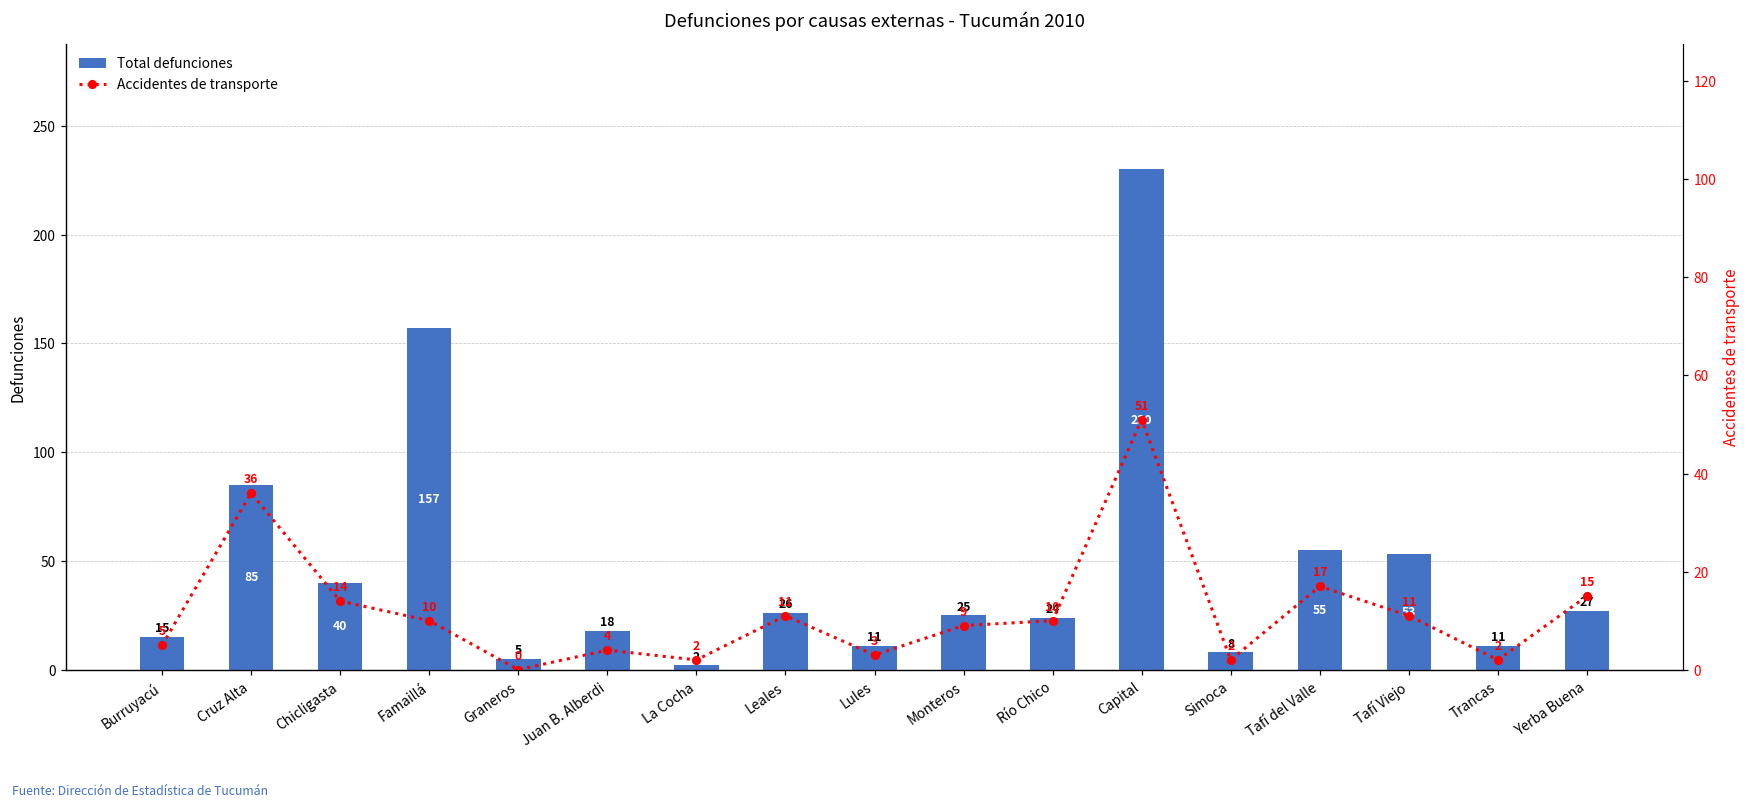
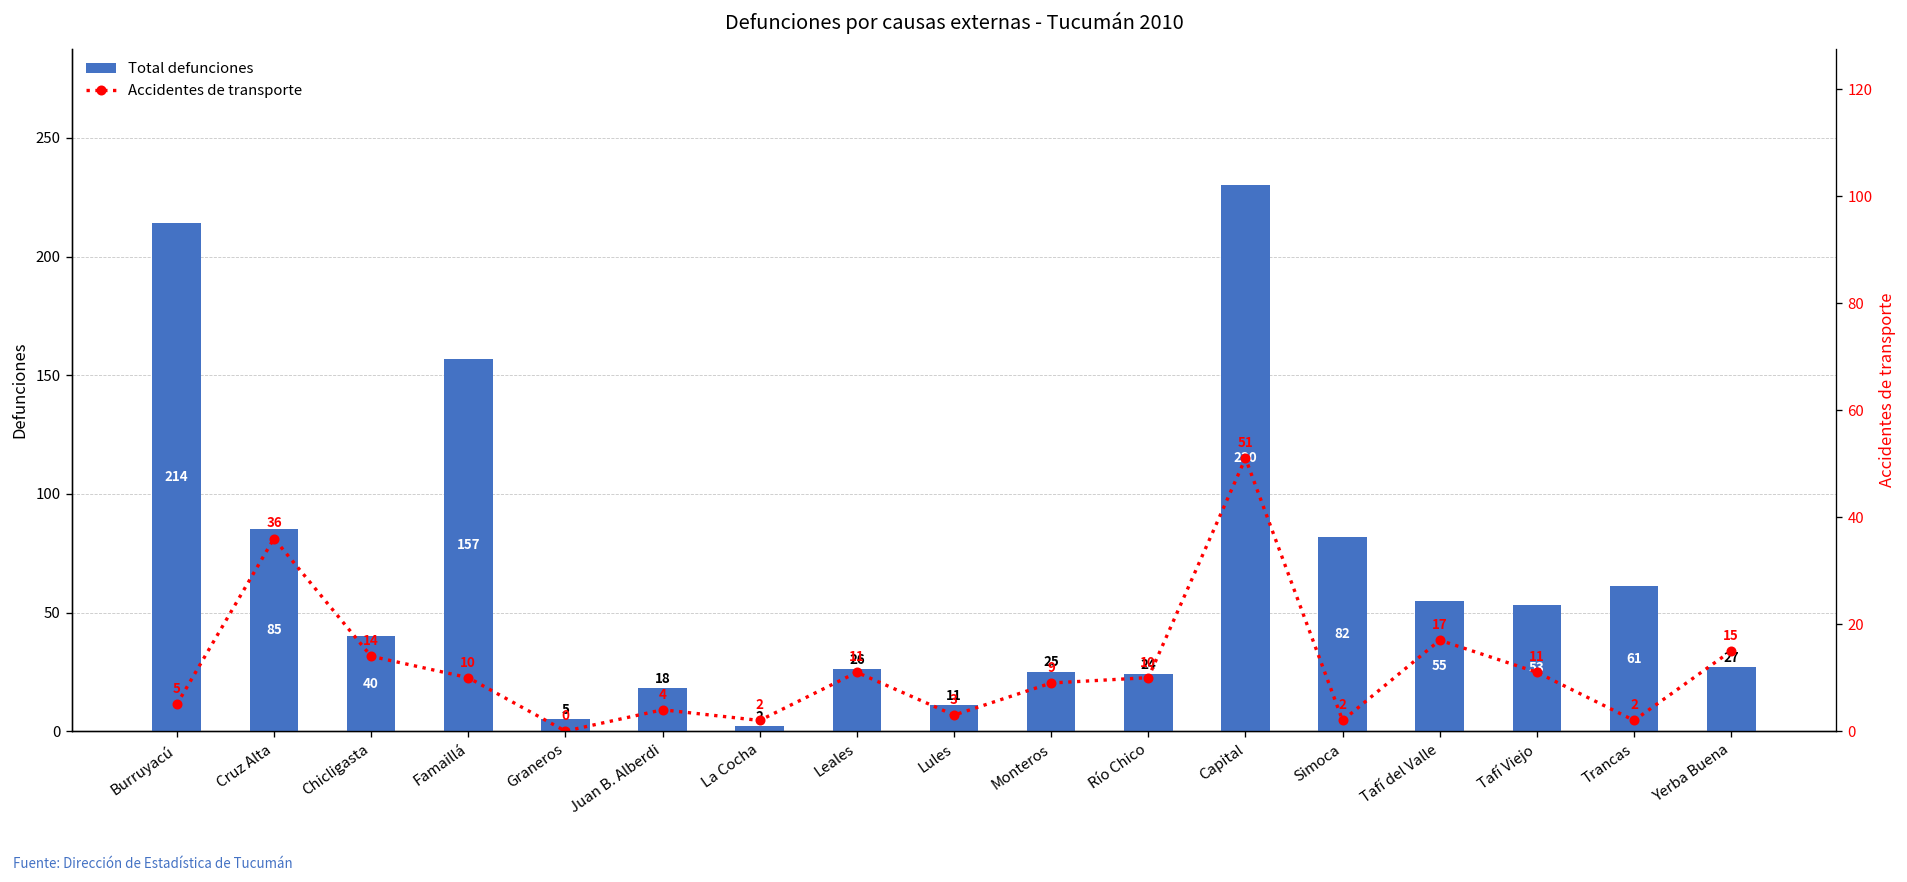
Total defunciones, Burruyacú: 15 -> 214
Total defunciones, Simoca: 8 -> 82
Total defunciones, Trancas: 11 -> 61
